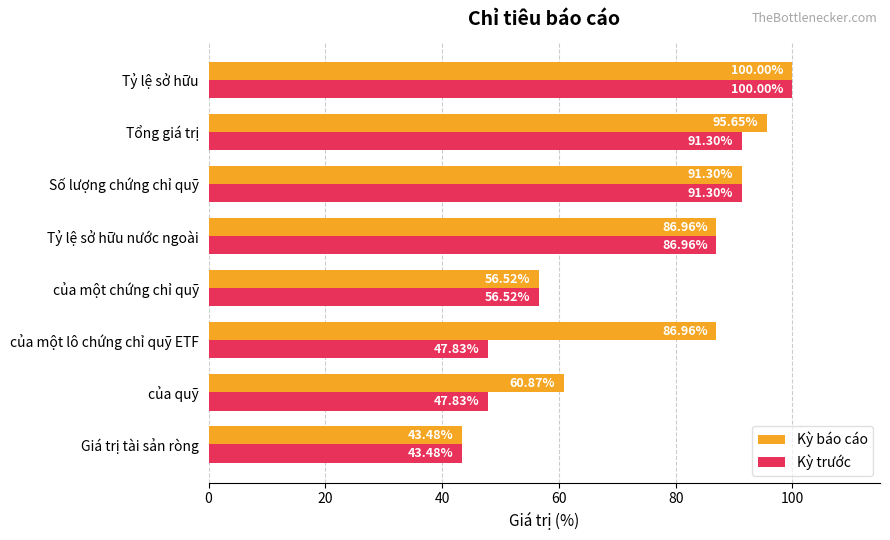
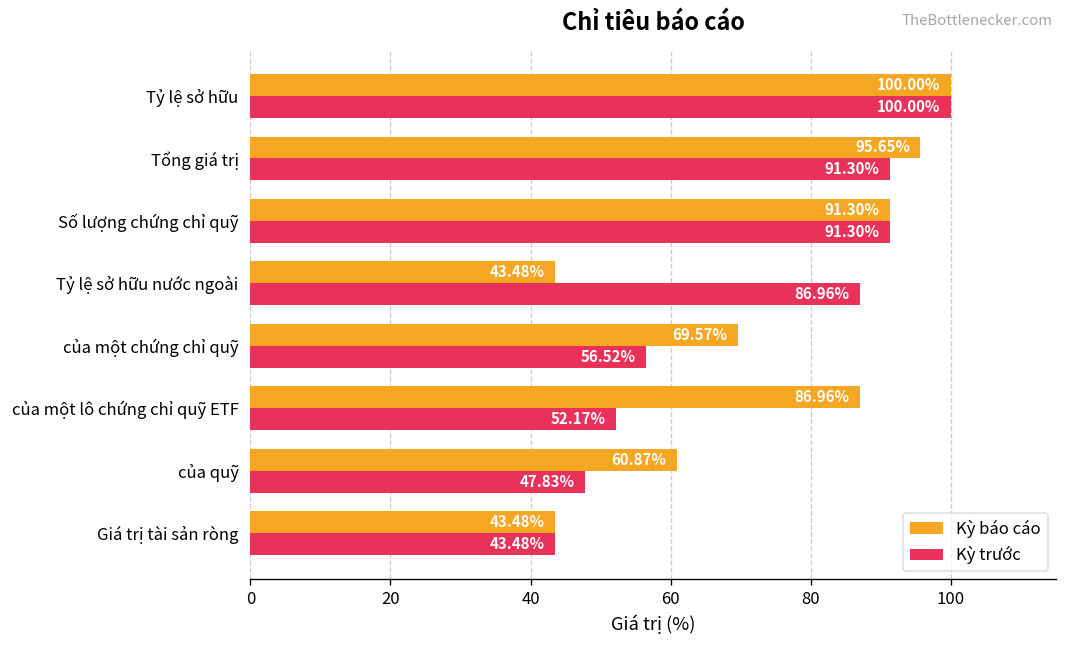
Kỳ báo cáo, Tỷ lệ sở hữu nước ngoài: 86.96% -> 43.48%
Kỳ báo cáo, của một chứng chỉ quỹ: 56.52% -> 69.57%
Kỳ trước, của một lô chứng chỉ quỹ ETF: 47.83% -> 52.17%
